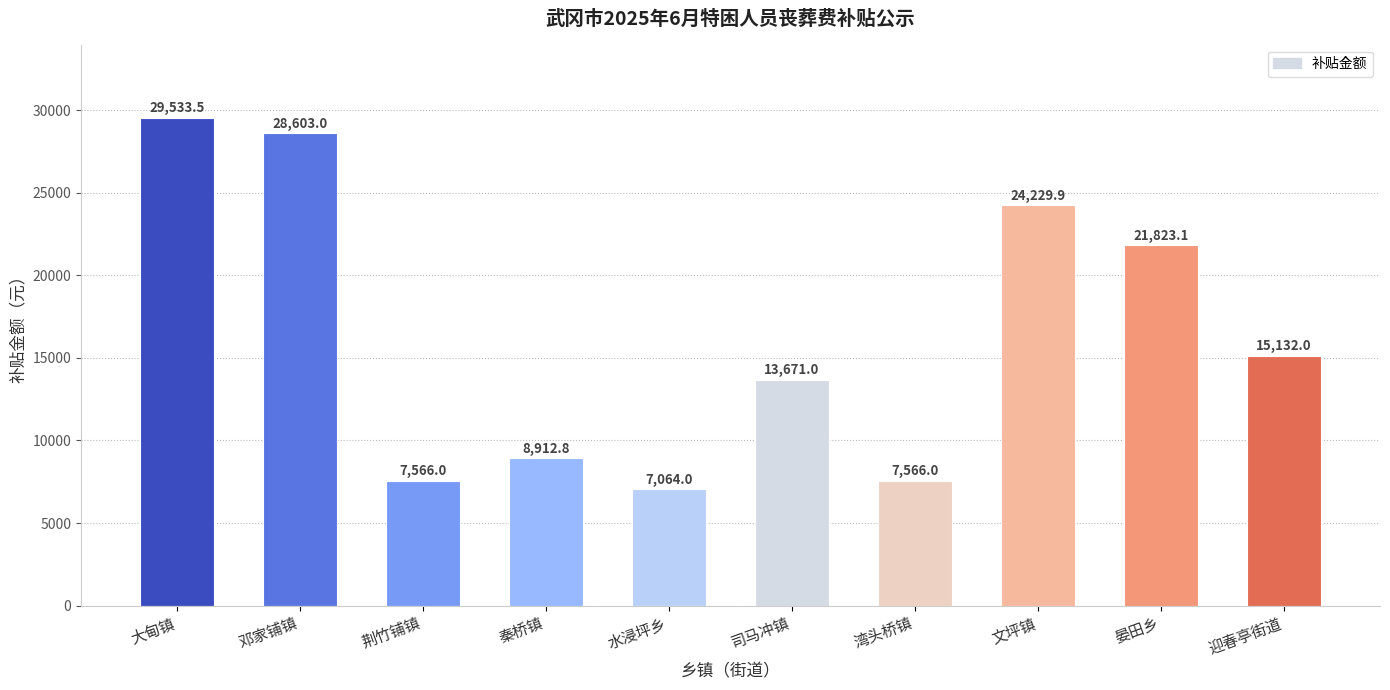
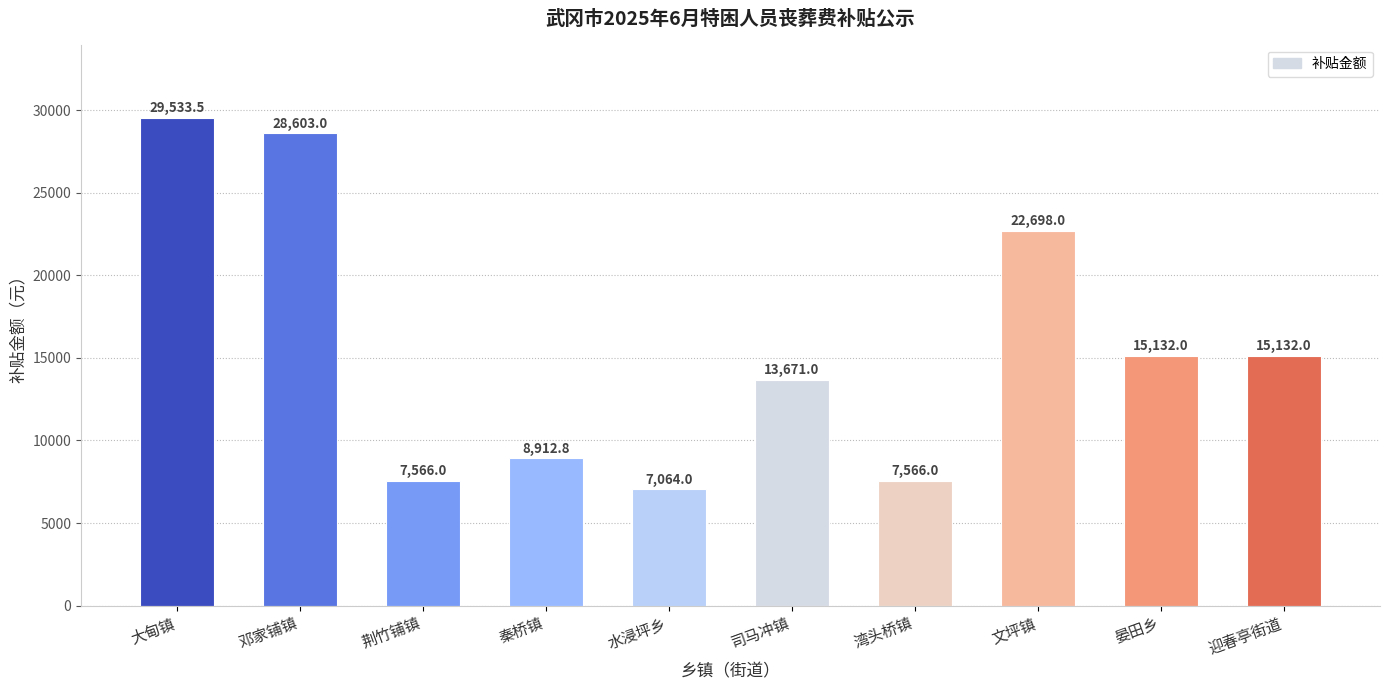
文坪镇: 24,229.9 -> 22,698.0
晏田乡: 21,823.1 -> 15,132.0
